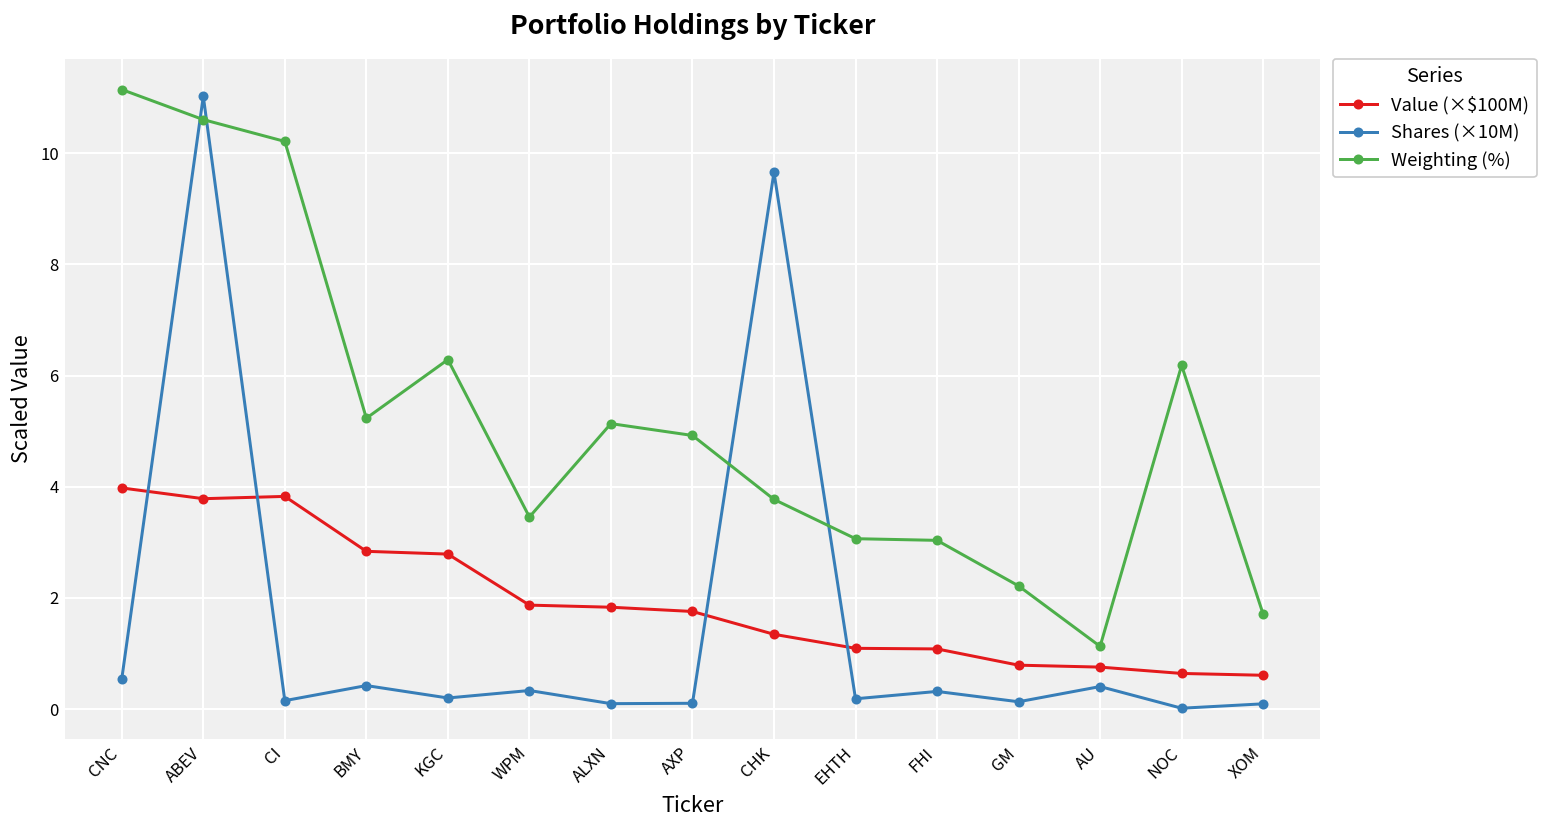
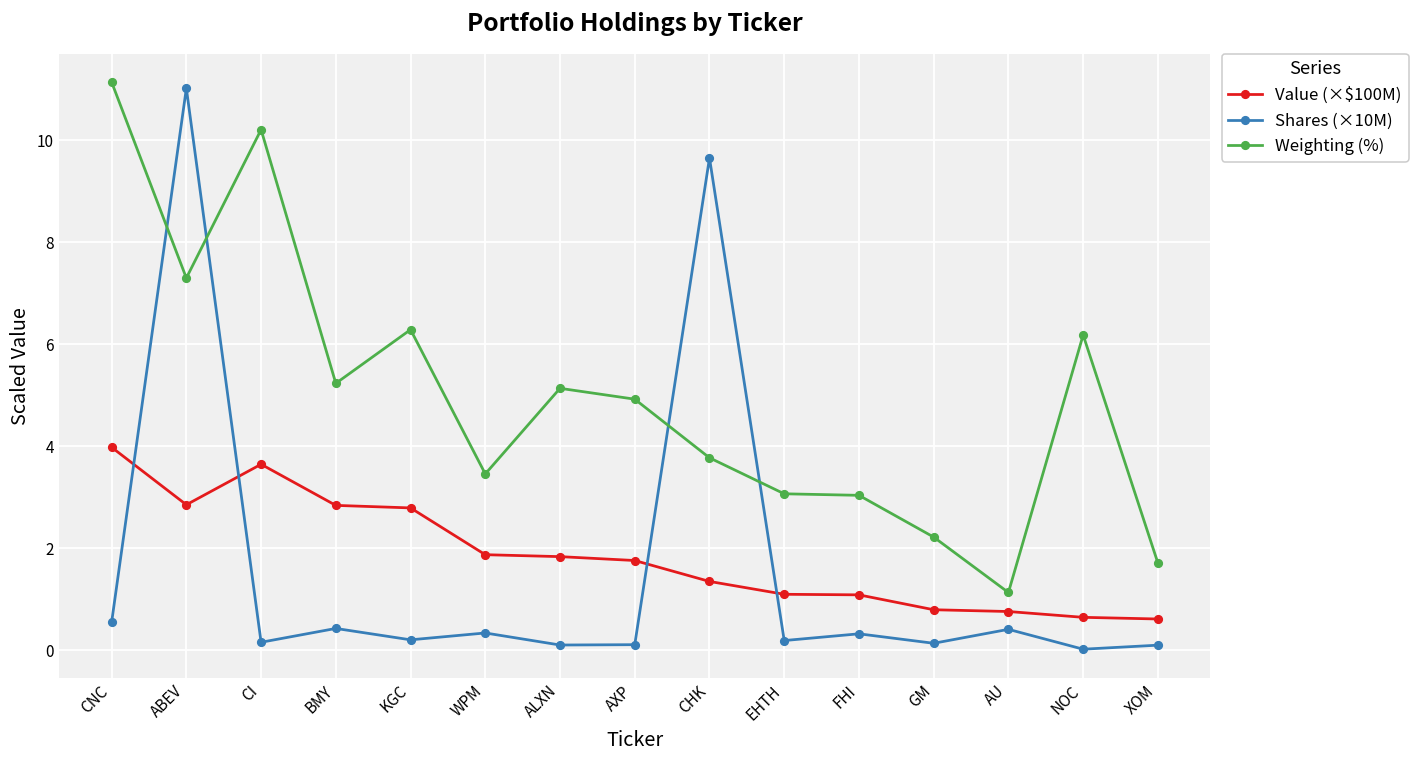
Value (×$100M), ABEV: 3.8 -> 2.9
Weighting (%), ABEV: 10.6 -> 7.3
Value (×$100M), CI: 3.8 -> 3.6
